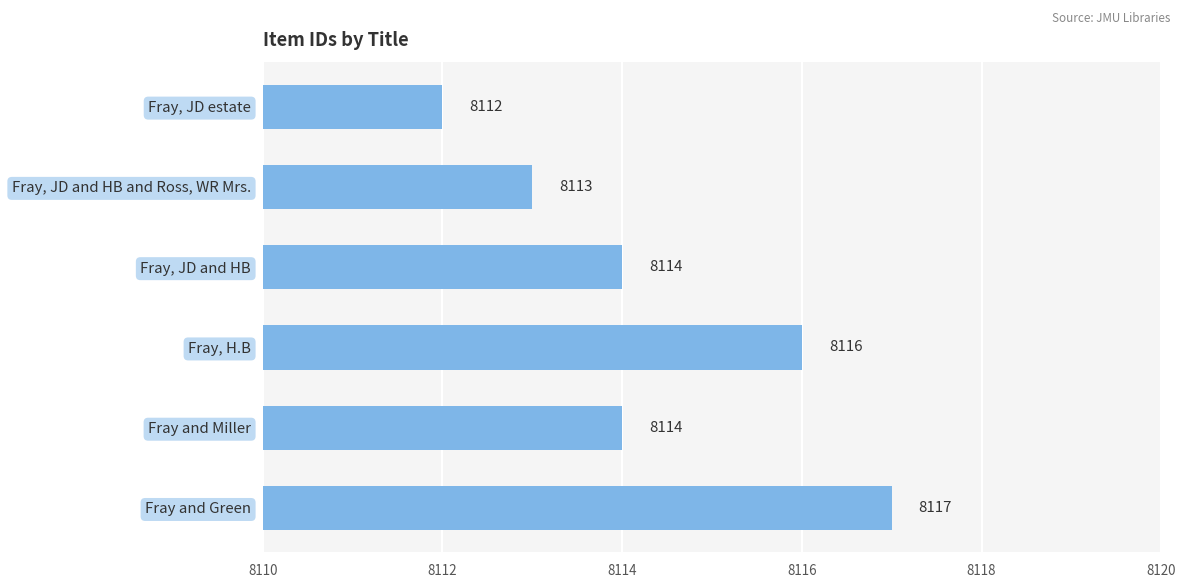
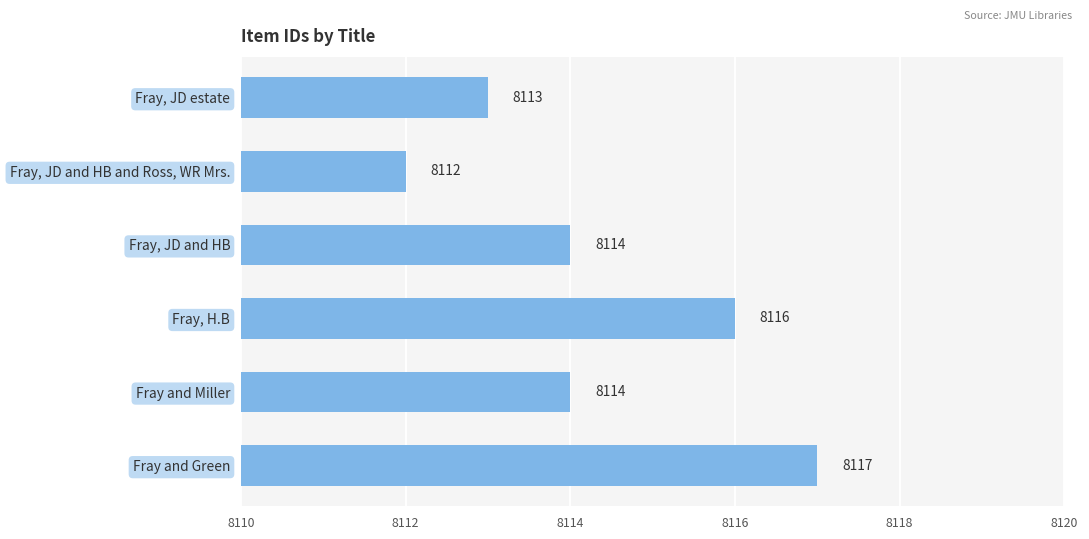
Fray, JD estate: 8112 -> 8113
Fray, JD and HB and Ross, WR Mrs.: 8113 -> 8112
